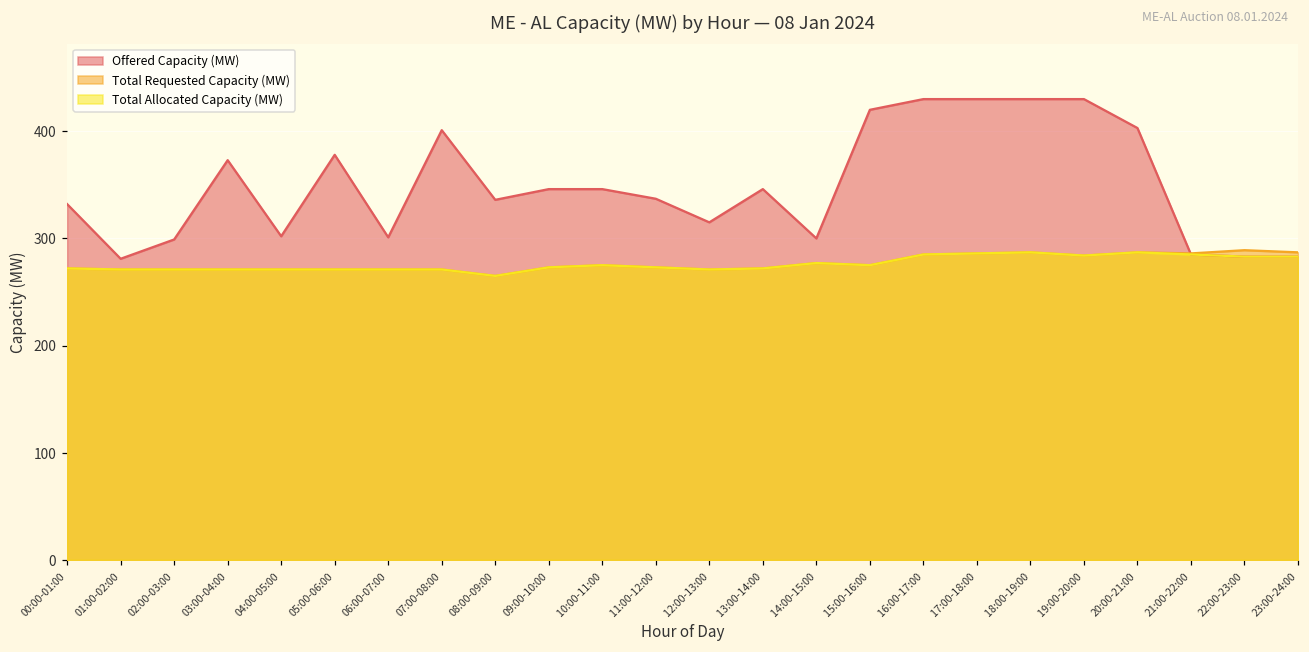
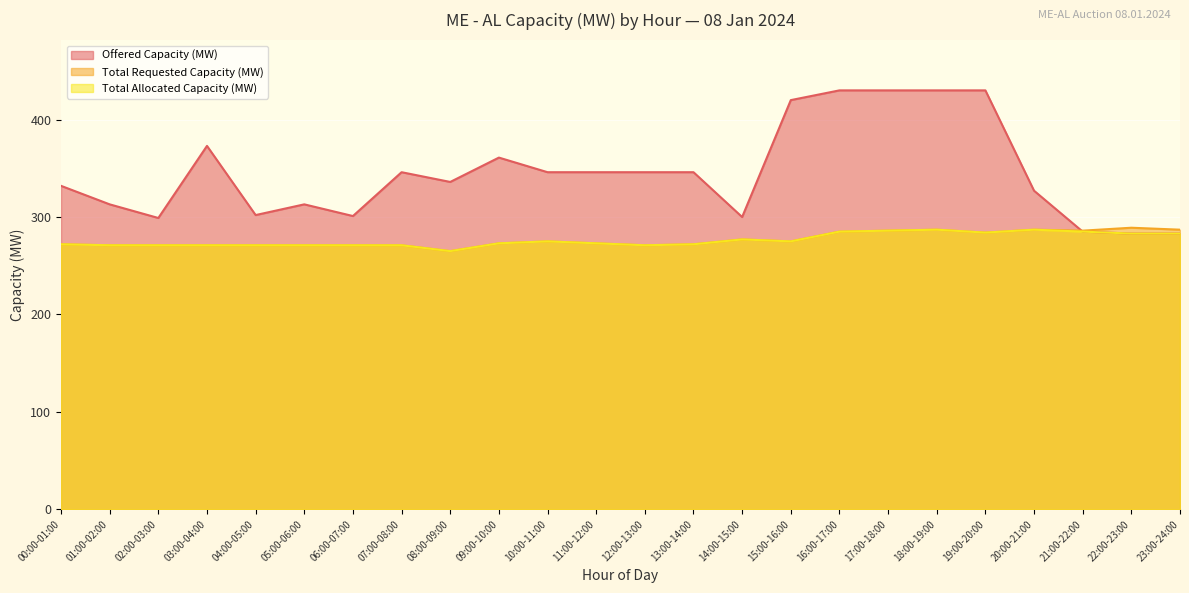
Offered Capacity (MW), 01:00-02:00: 280 -> 310
Offered Capacity (MW), 05:00-06:00: 380 -> 310
Offered Capacity (MW), 07:00-08:00: 400 -> 350
Offered Capacity (MW), 09:00-10:00: 350 -> 360
Offered Capacity (MW), 11:00-12:00: 340 -> 350
Offered Capacity (MW), 12:00-13:00: 320 -> 350
Offered Capacity (MW), 20:00-21:00: 400 -> 330
